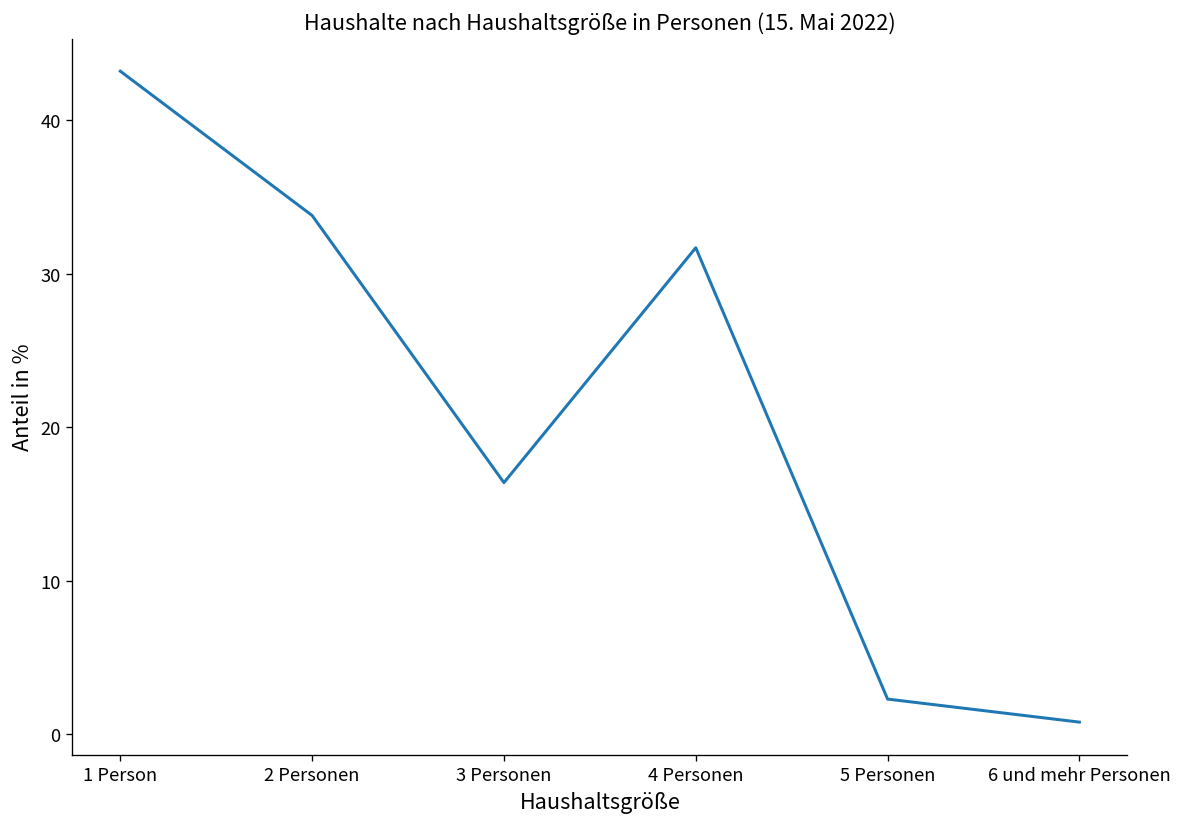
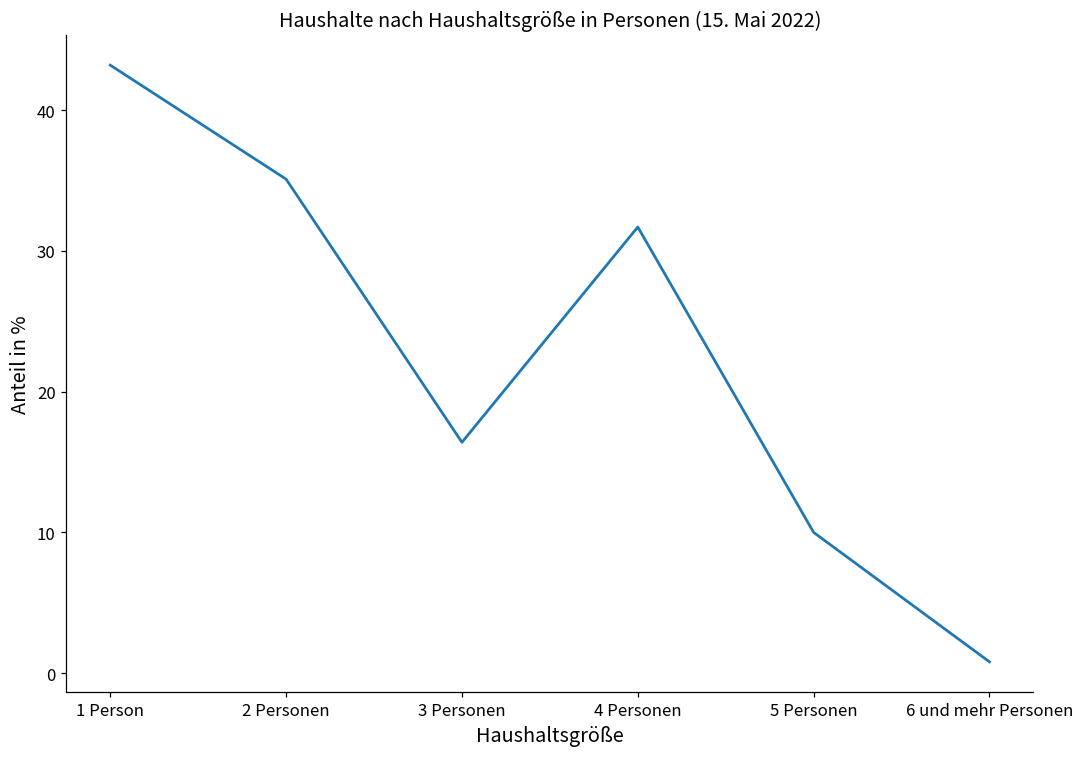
2 Personen: 33.8 -> 35.1
5 Personen: 2.3 -> 10.0
